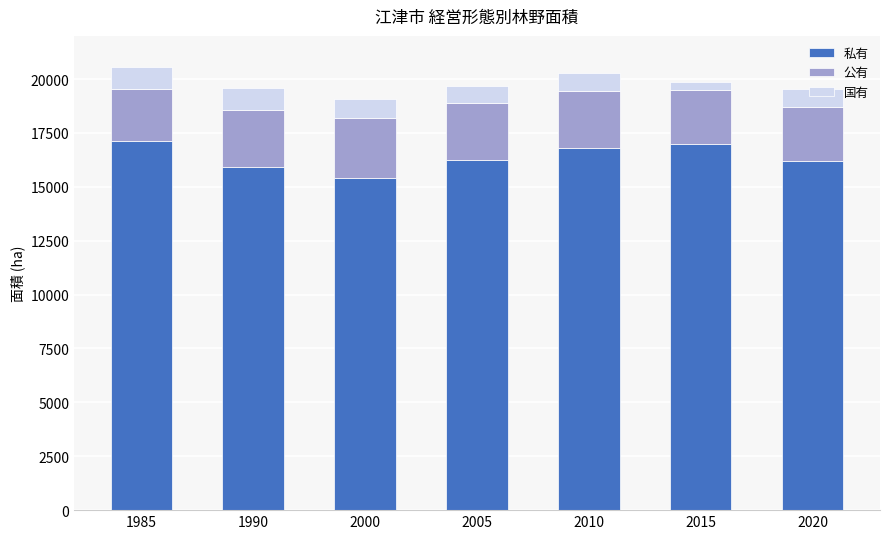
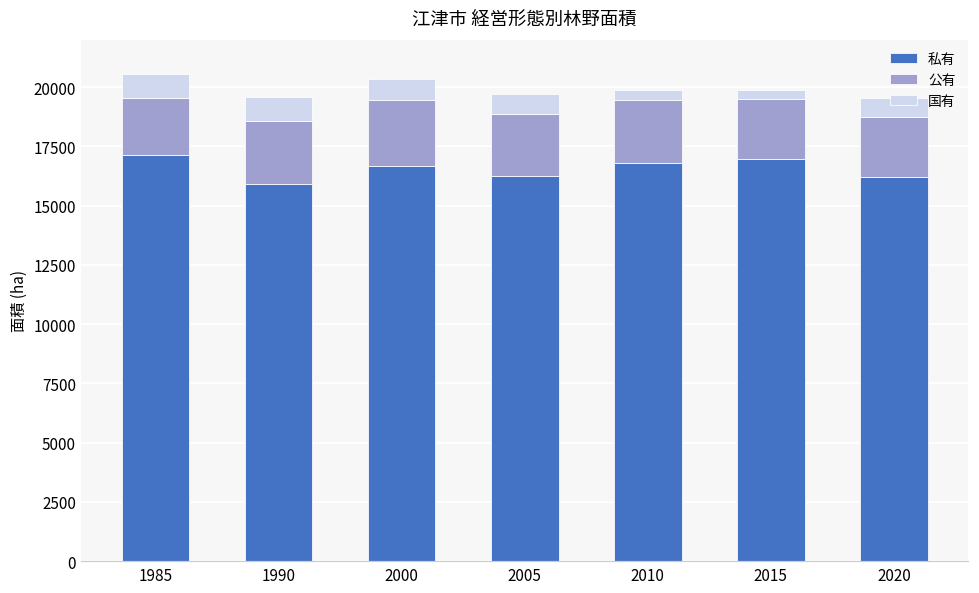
私有, 2000: 15400 -> 16700
国有, 2010: 800 -> 500
